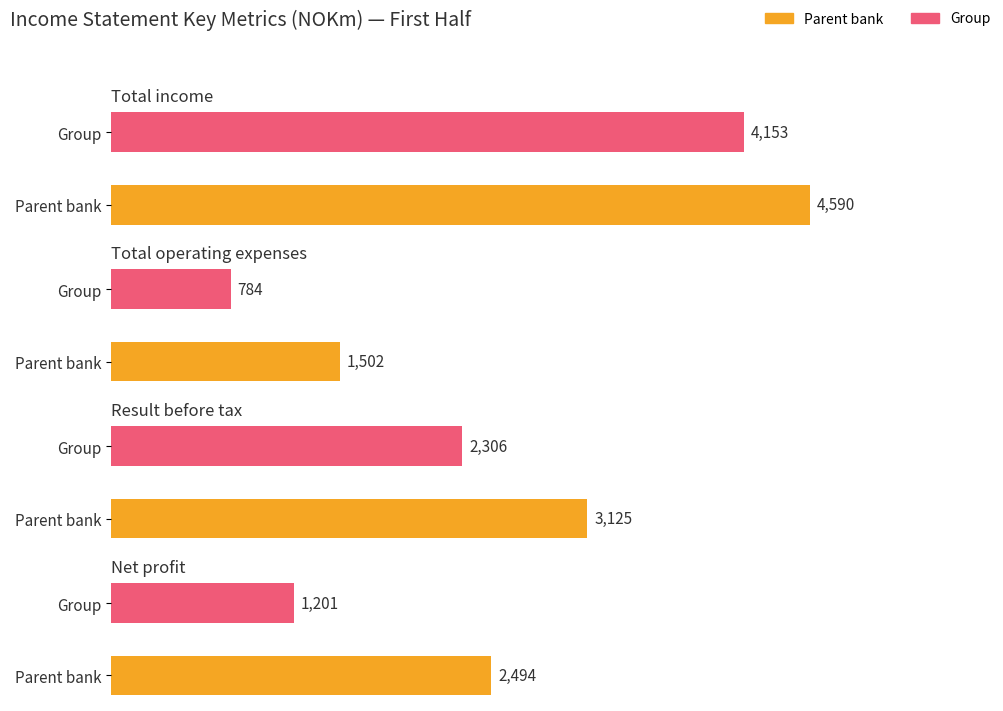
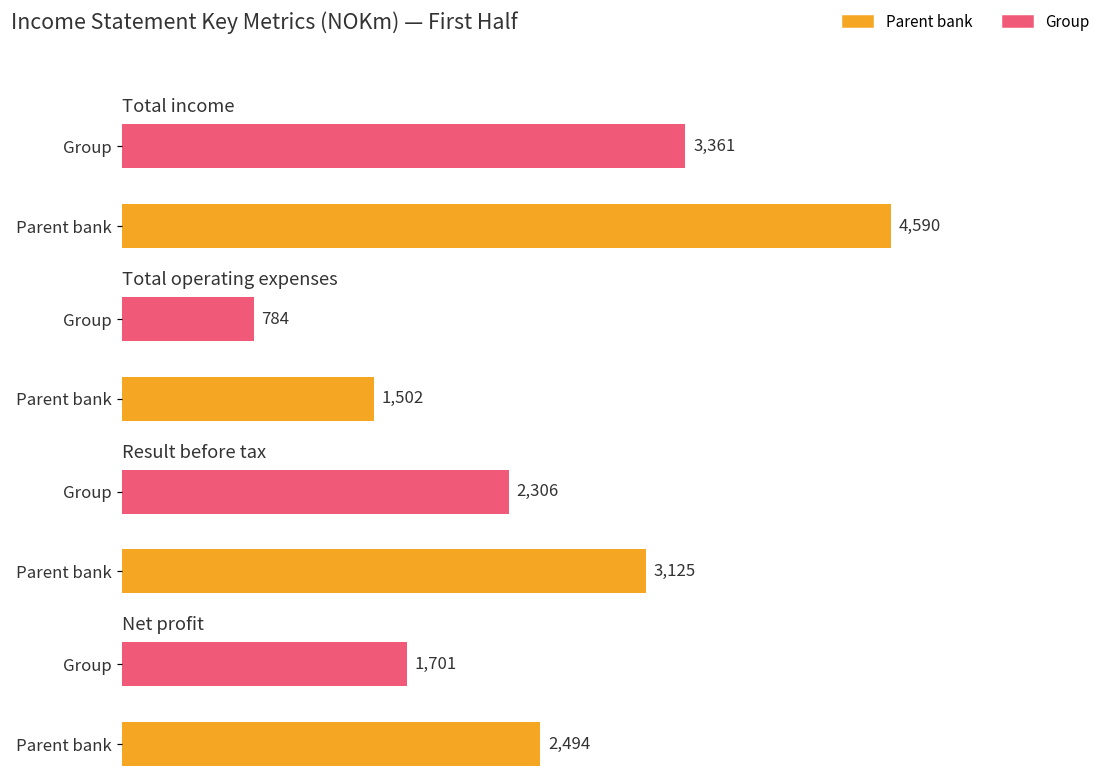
Total income, Group: 4,153 -> 3,361
Net profit, Group: 1,201 -> 1,701
